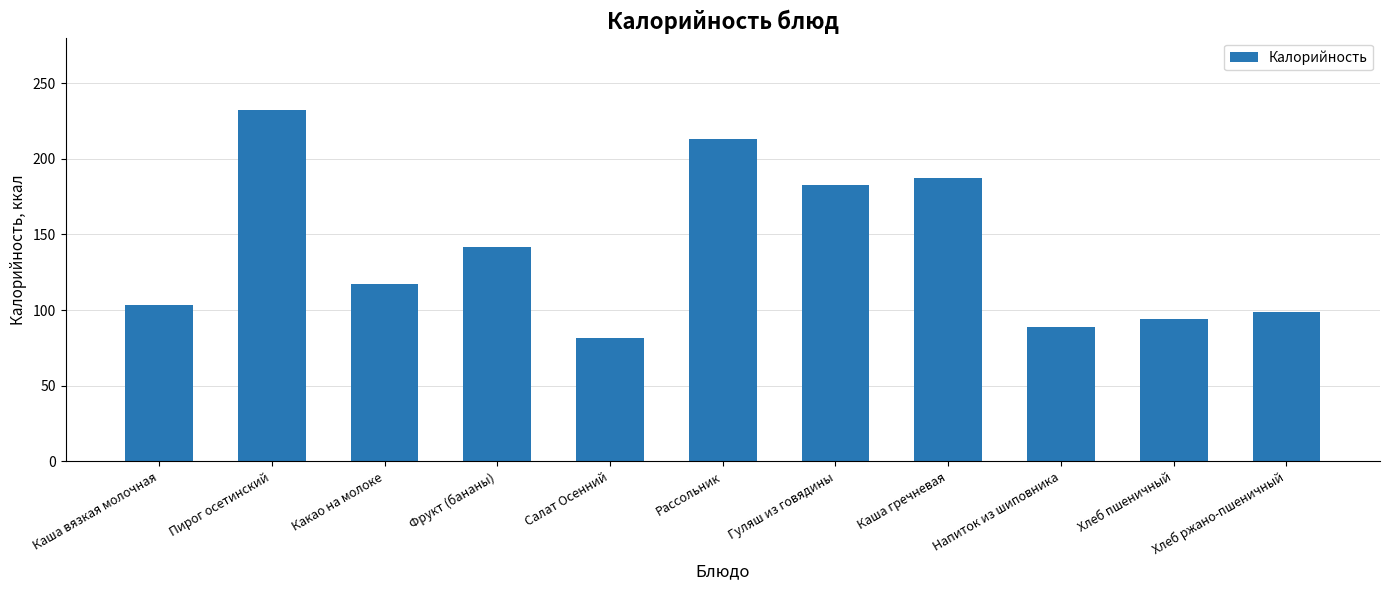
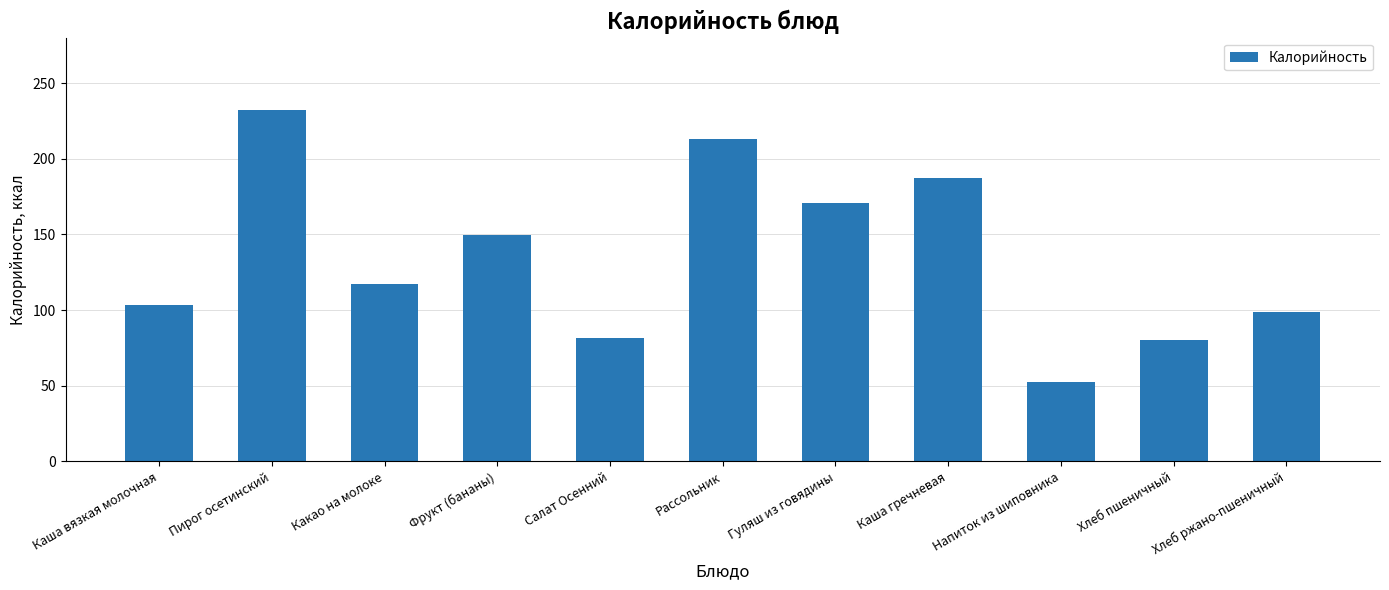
Фрукт (бананы): 142 -> 150
Гуляш из говядины: 183 -> 171
Напиток из шиповника: 89 -> 53
Хлеб пшеничный: 94 -> 80
